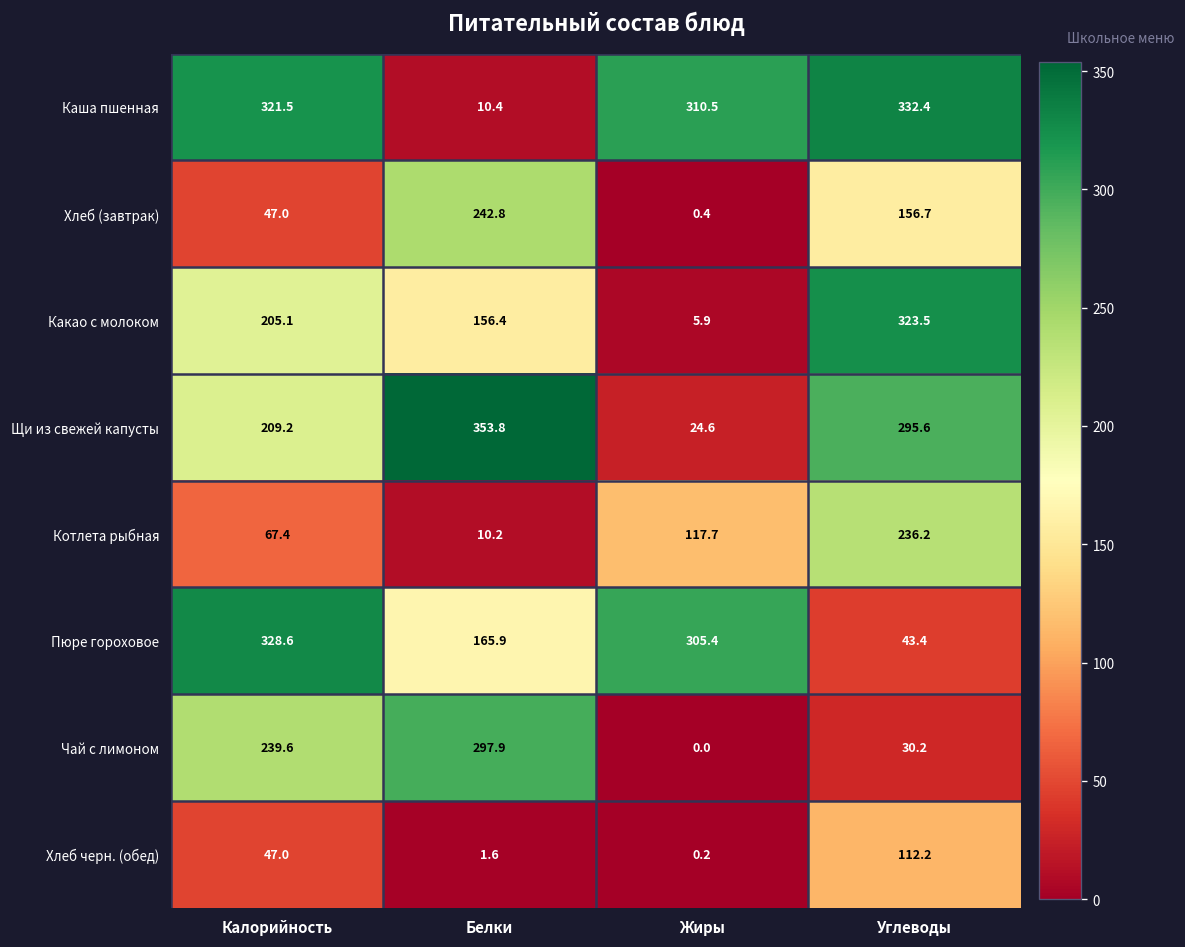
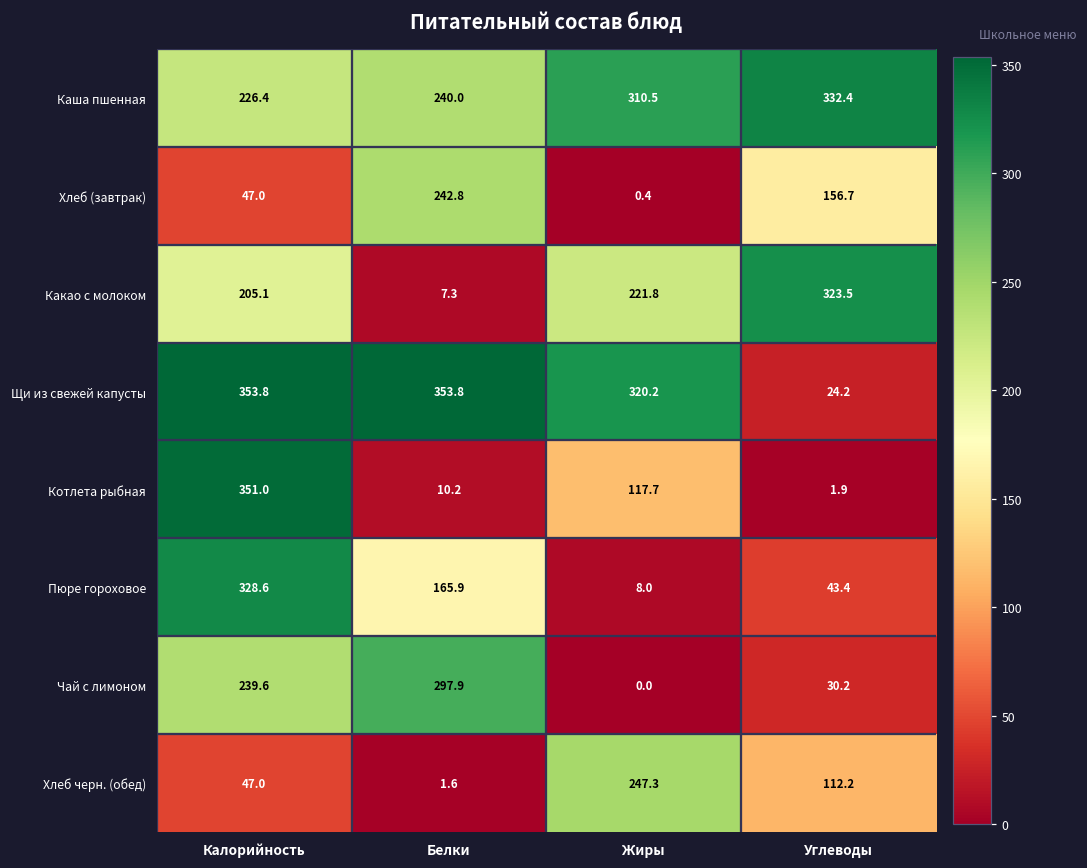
Каша пшенная, Калорийность: 321.5 -> 226.4
Каша пшенная, Белки: 10.4 -> 240.0
Какао с молоком, Белки: 156.4 -> 7.3
Какао с молоком, Жиры: 5.9 -> 221.8
Щи из свежей капусты, Калорийность: 209.2 -> 353.8
Щи из свежей капусты, Жиры: 24.6 -> 320.2
Щи из свежей капусты, Углеводы: 295.6 -> 24.2
Котлета рыбная, Калорийность: 67.4 -> 351.0
Котлета рыбная, Углеводы: 236.2 -> 1.9
Пюре гороховое, Жиры: 305.4 -> 8.0
Хлеб черн. (обед), Жиры: 0.2 -> 247.3
